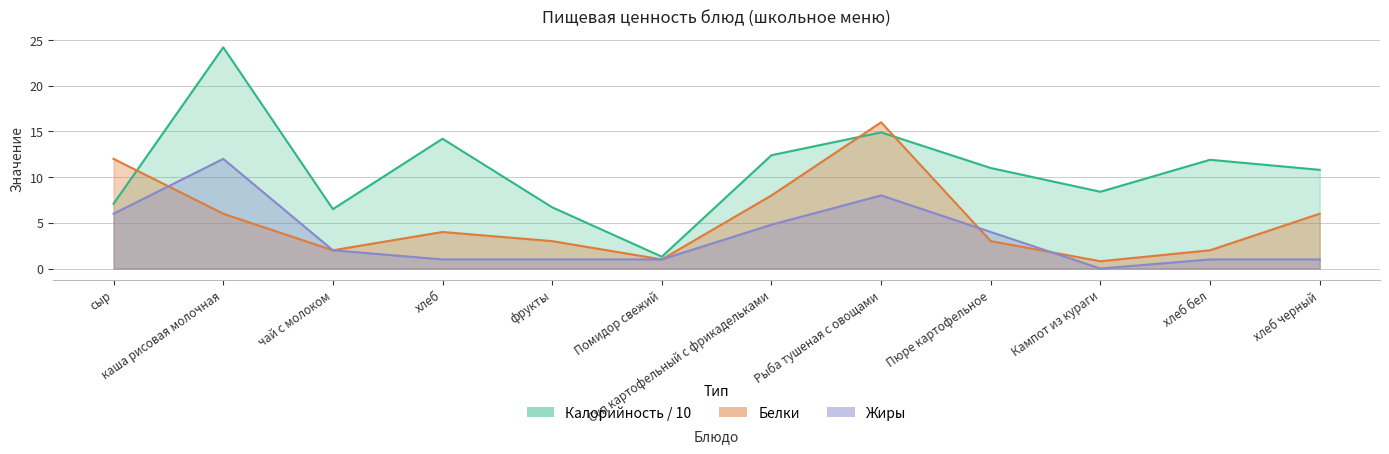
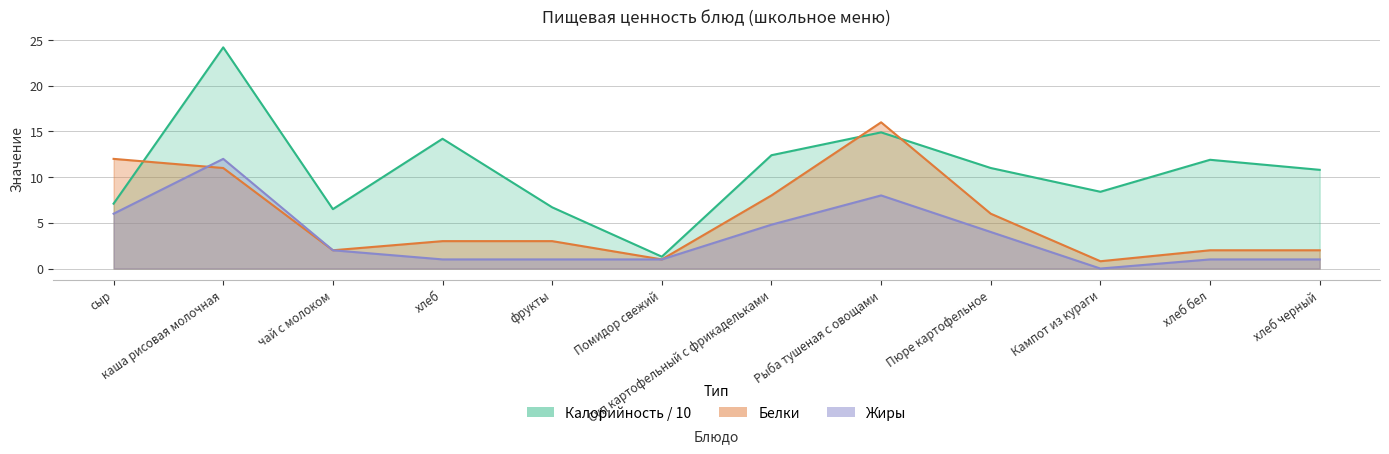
Белки, каша рисовая молочная: 6 -> 11
Белки, хлеб: 4 -> 3
Белки, Пюре картофельное: 3 -> 6
Белки, хлеб черный: 6 -> 2
